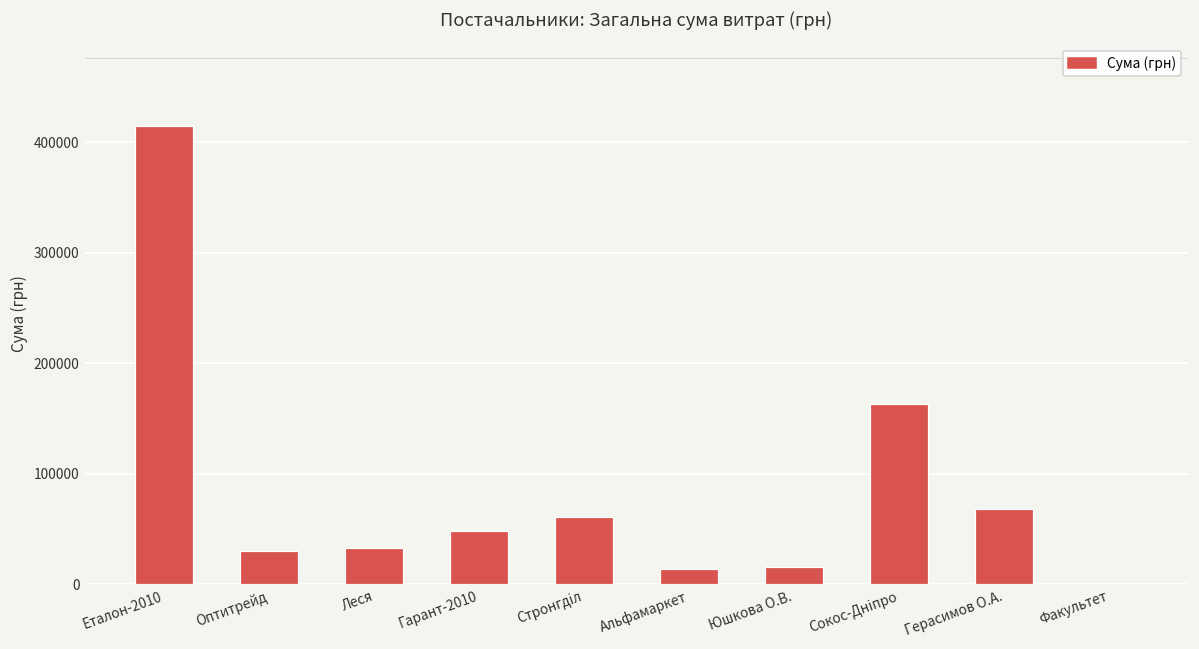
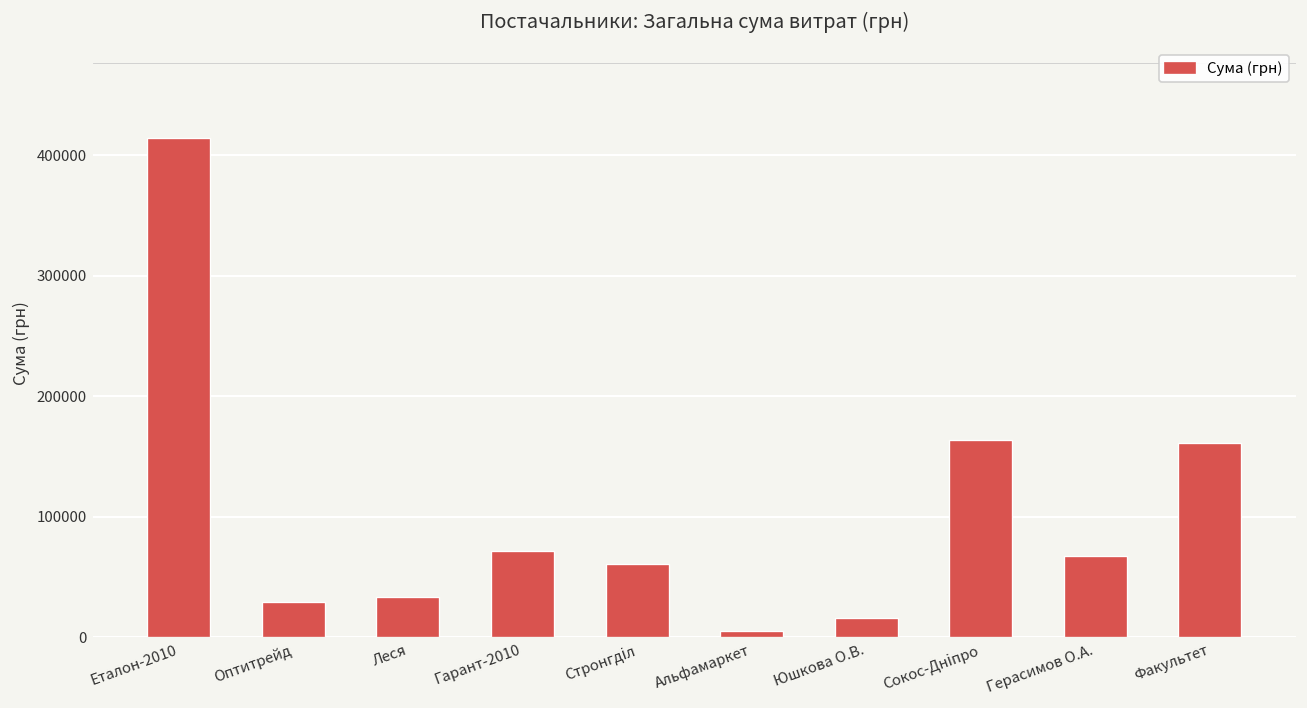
Гарант-2010: 48000 -> 72000
Альфамаркет: 14000 -> 6000
Факультет: 0 -> 161000
